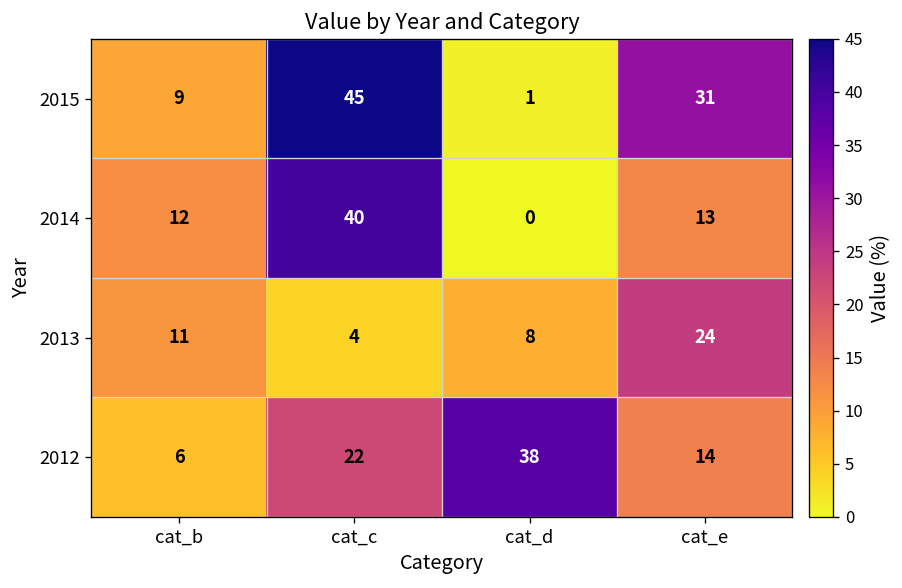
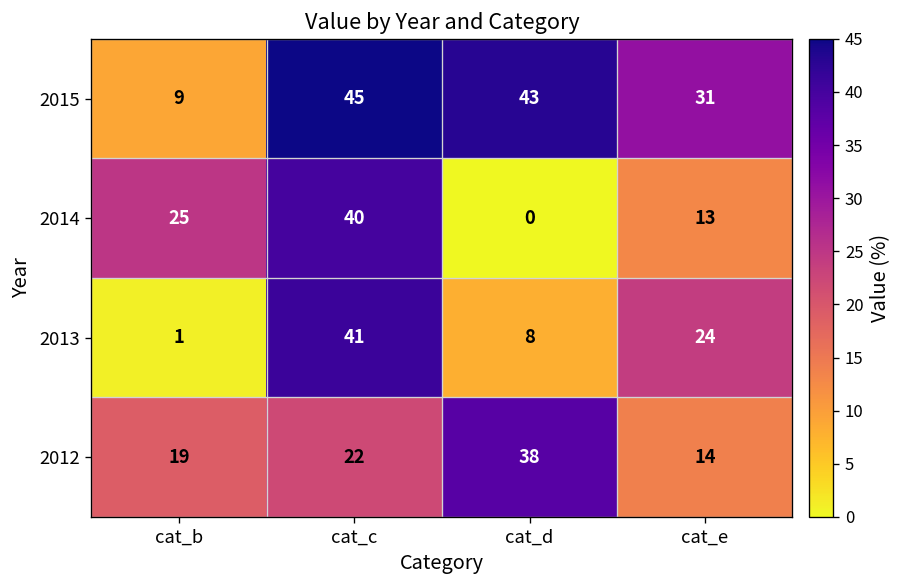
2015, cat_d: 1 -> 43
2014, cat_b: 12 -> 25
2013, cat_b: 11 -> 1
2013, cat_c: 4 -> 41
2012, cat_b: 6 -> 19
